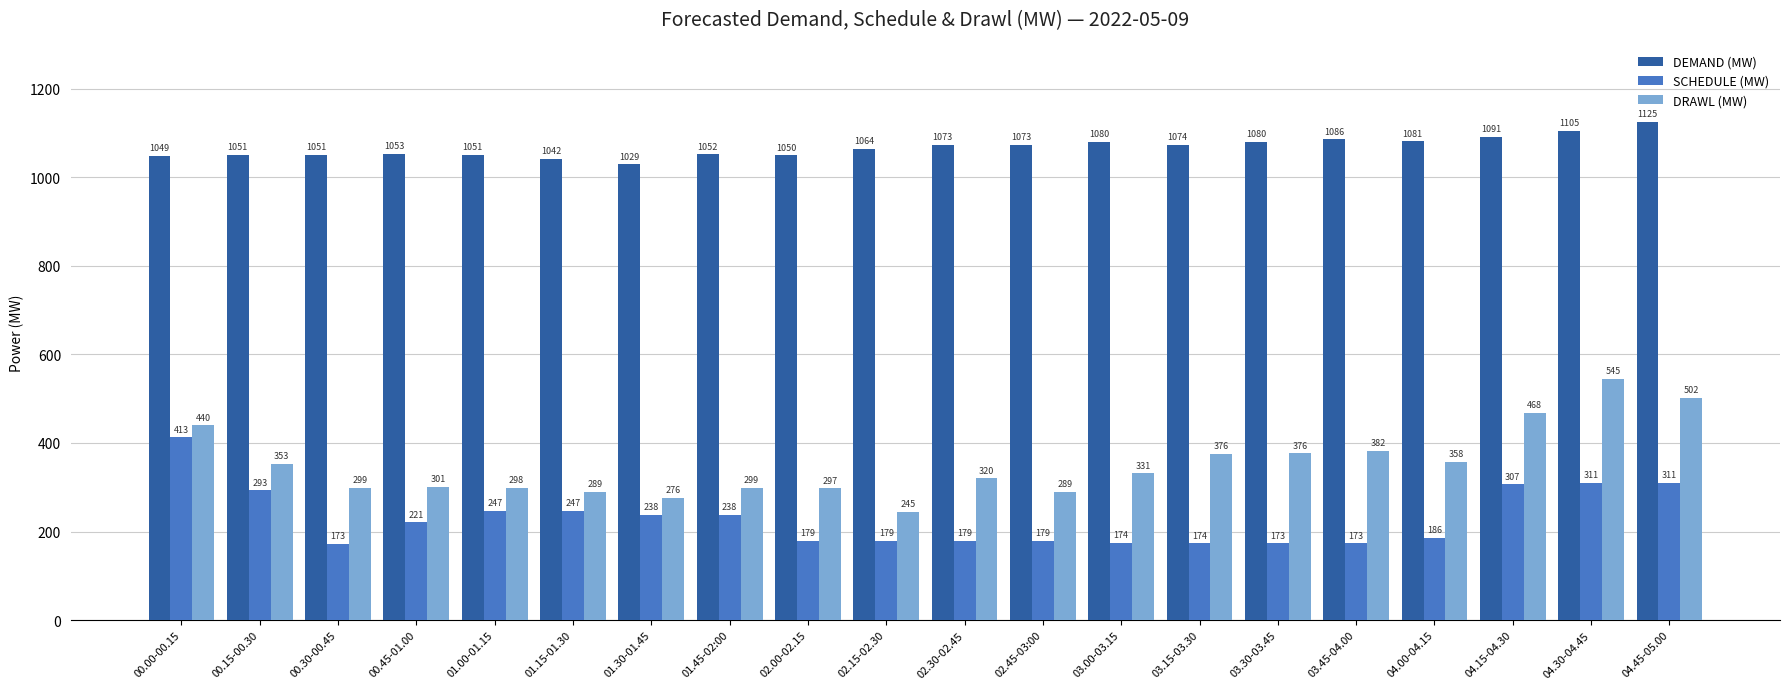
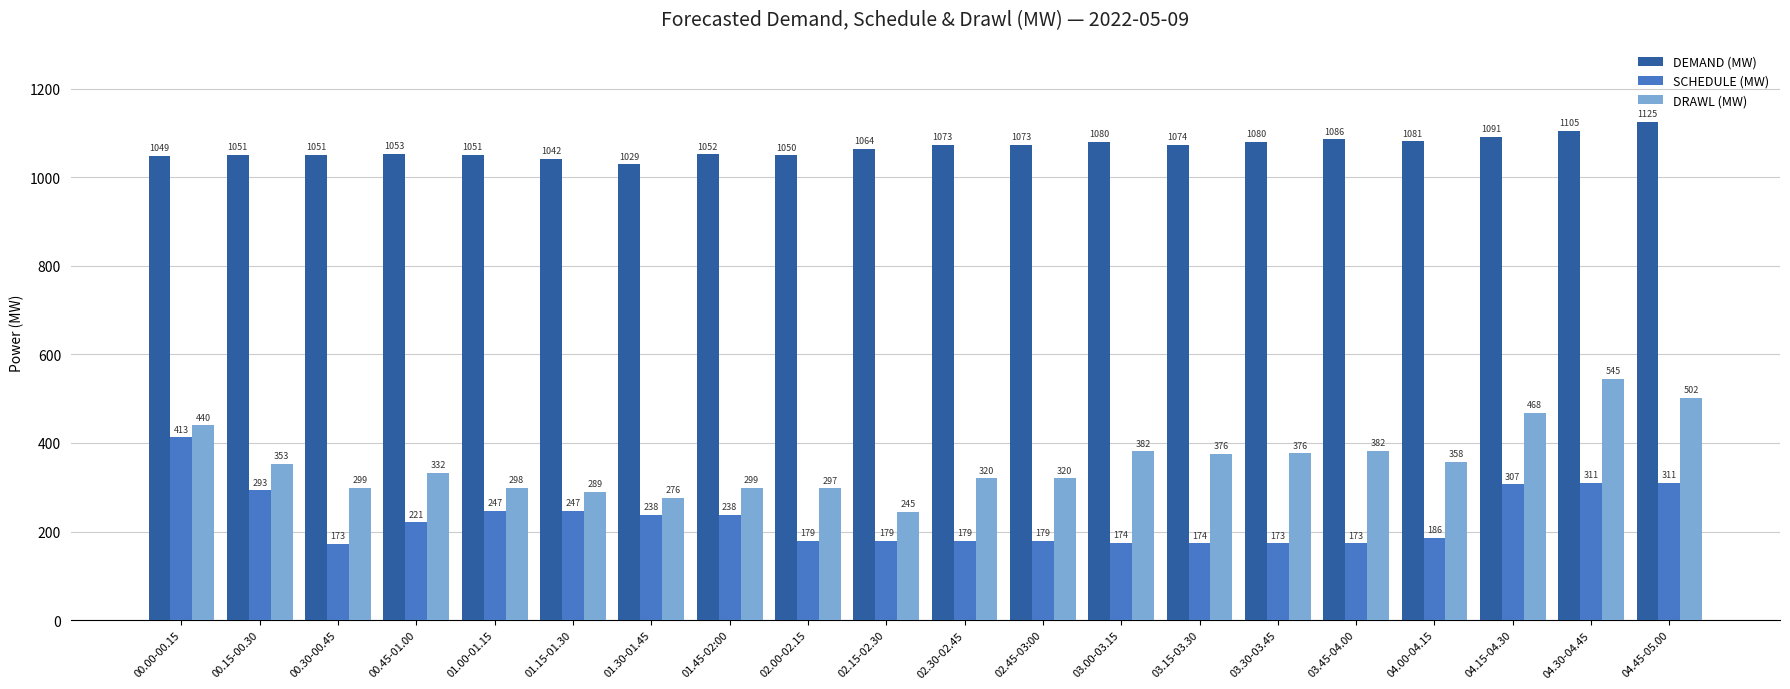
DRAWL (MW), 00.45-01.00: 301 -> 332
DRAWL (MW), 02.45-03:00: 289 -> 320
DRAWL (MW), 03.00-03.15: 331 -> 382
